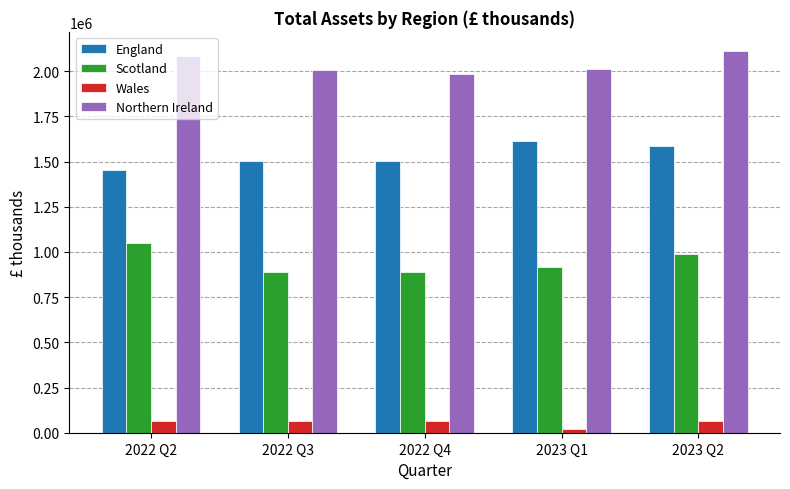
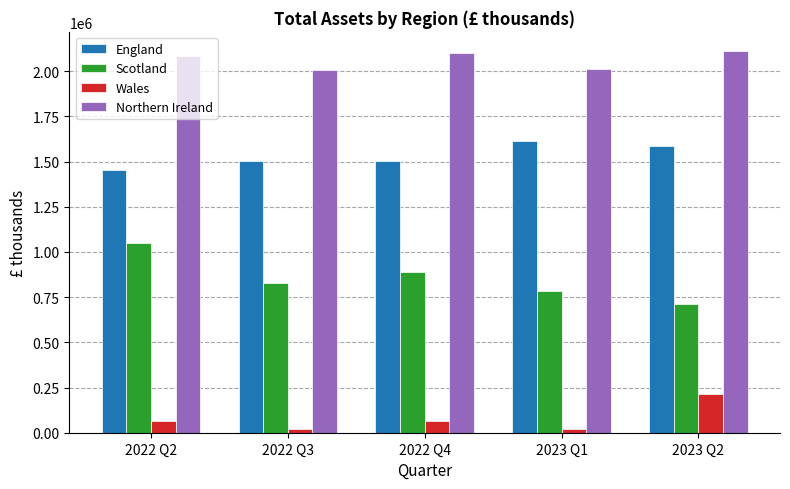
Scotland, 2022 Q3: 890000 -> 830000
Wales, 2022 Q3: 70000 -> 20000
Northern Ireland, 2022 Q4: 1980000 -> 2100000
Scotland, 2023 Q1: 910000 -> 790000
Scotland, 2023 Q2: 990000 -> 710000
Wales, 2023 Q2: 70000 -> 220000
